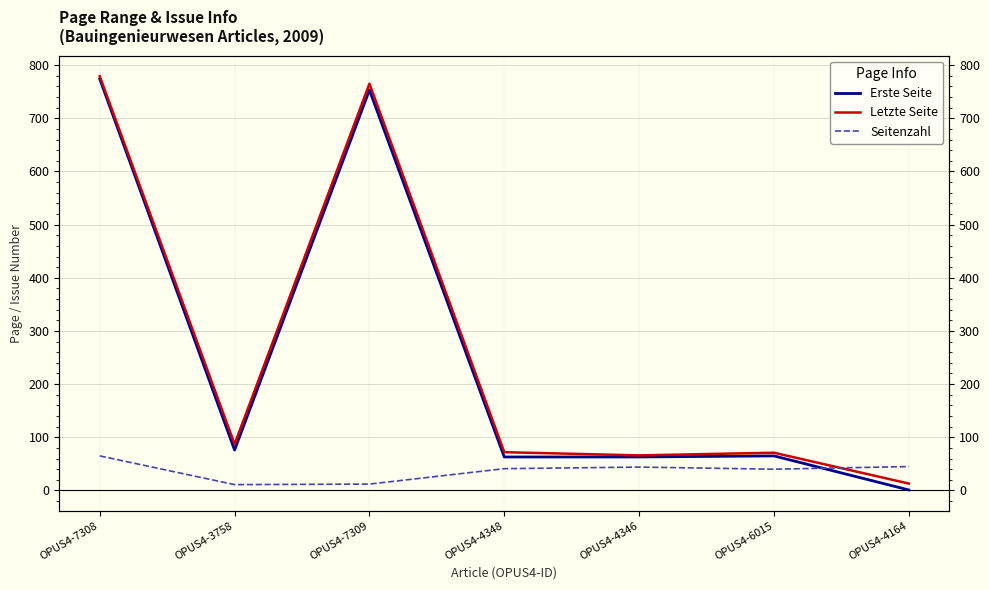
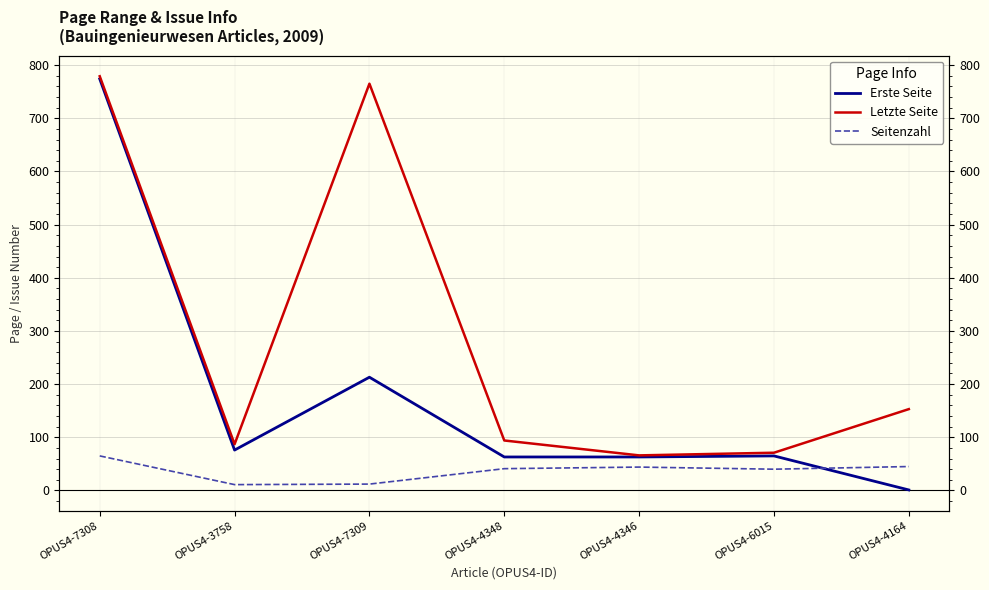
Erste Seite, OPUS4-7309: 750 -> 210
Letzte Seite, OPUS4-4348: 70 -> 90
Letzte Seite, OPUS4-4164: 10 -> 150
